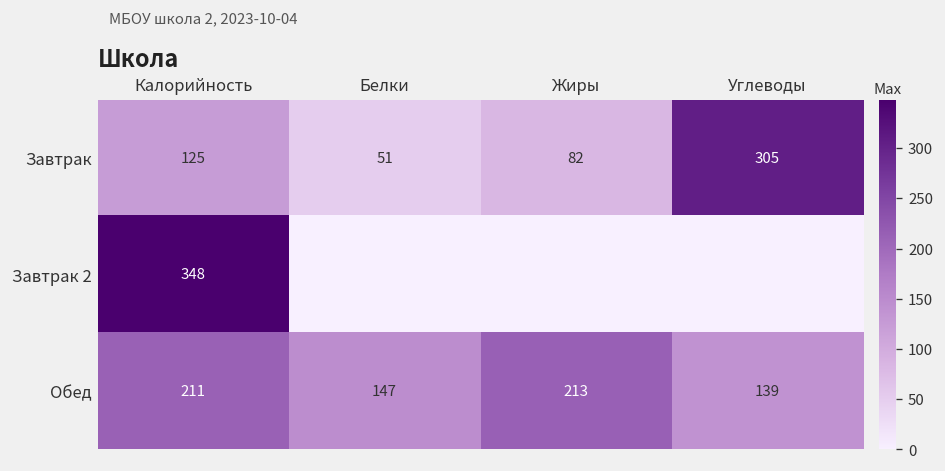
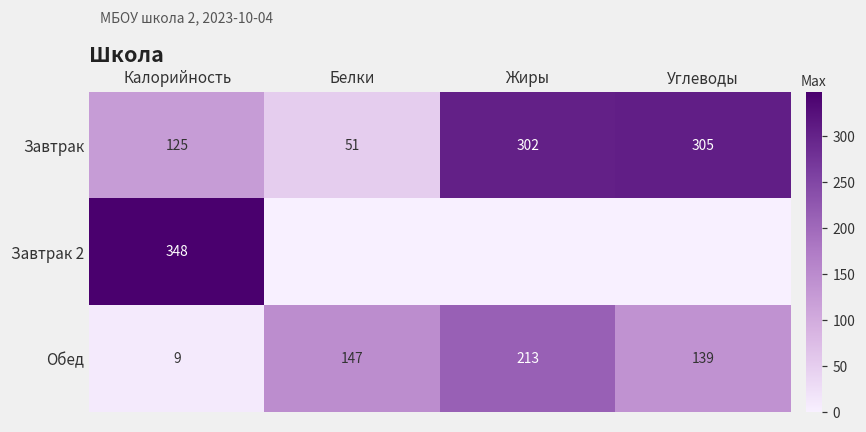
Завтрак, Жиры: 82 -> 302
Обед, Калорийность: 211 -> 9
